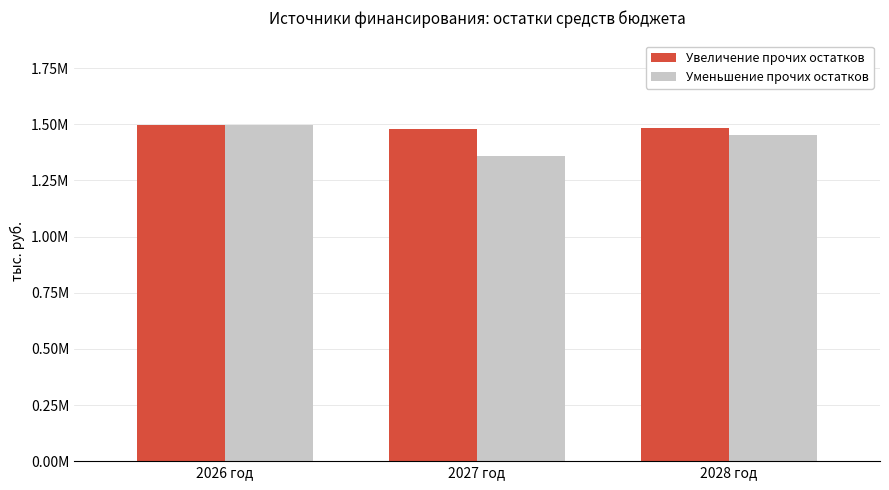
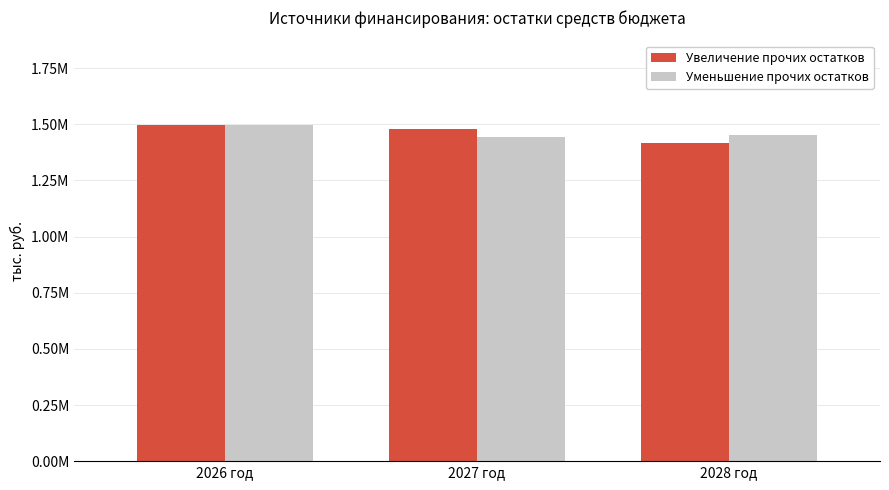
Уменьшение прочих остатков, 2027 год: 1360000 -> 1440000
Увеличение прочих остатков, 2028 год: 1490000 -> 1420000
